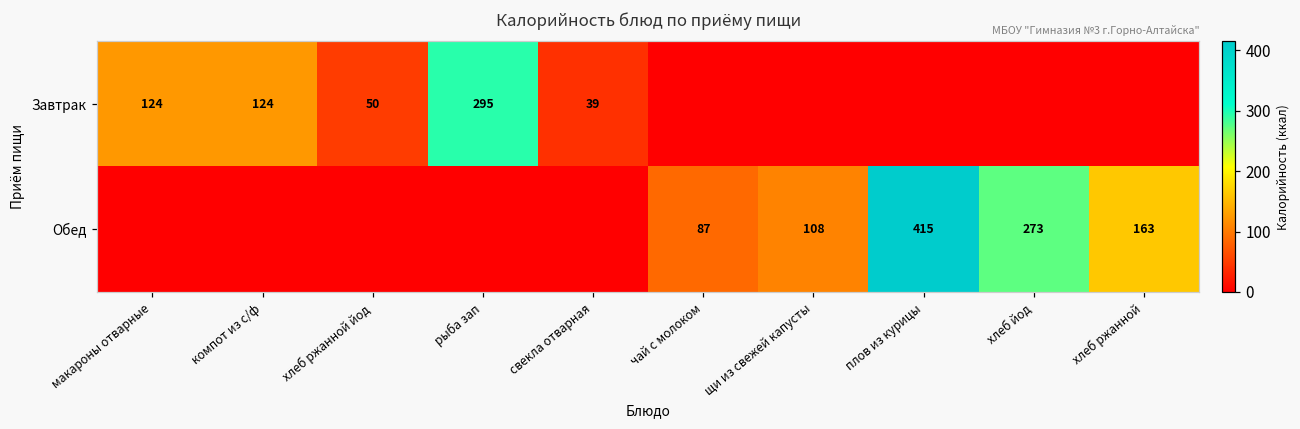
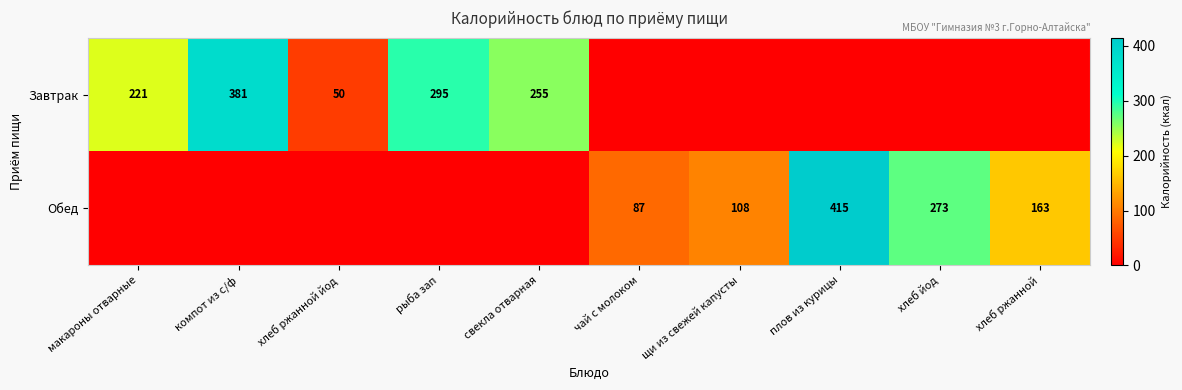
Завтрак, макароны отварные: 124 -> 221
Завтрак, компот из с/ф: 124 -> 381
Завтрак, свекла отварная: 39 -> 255
